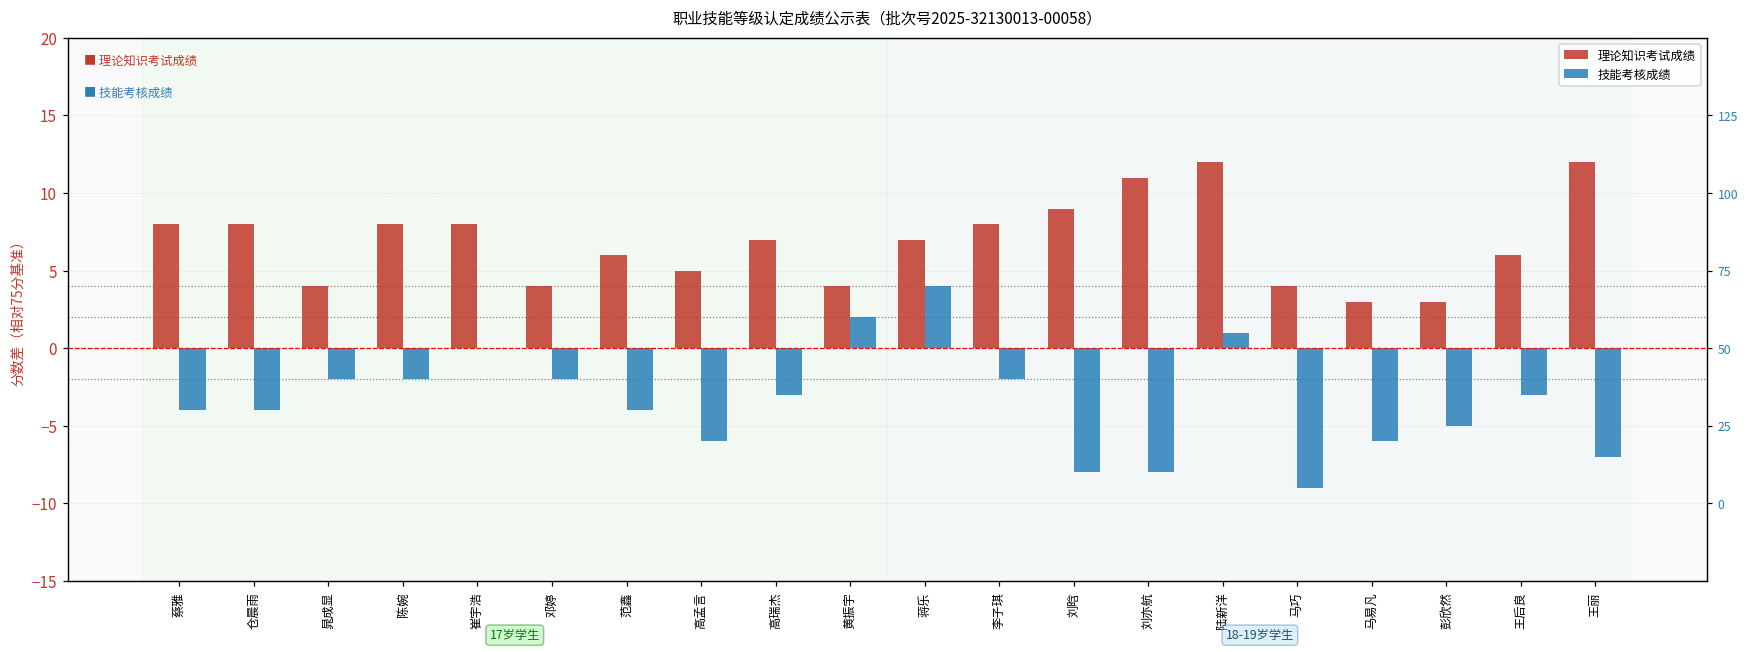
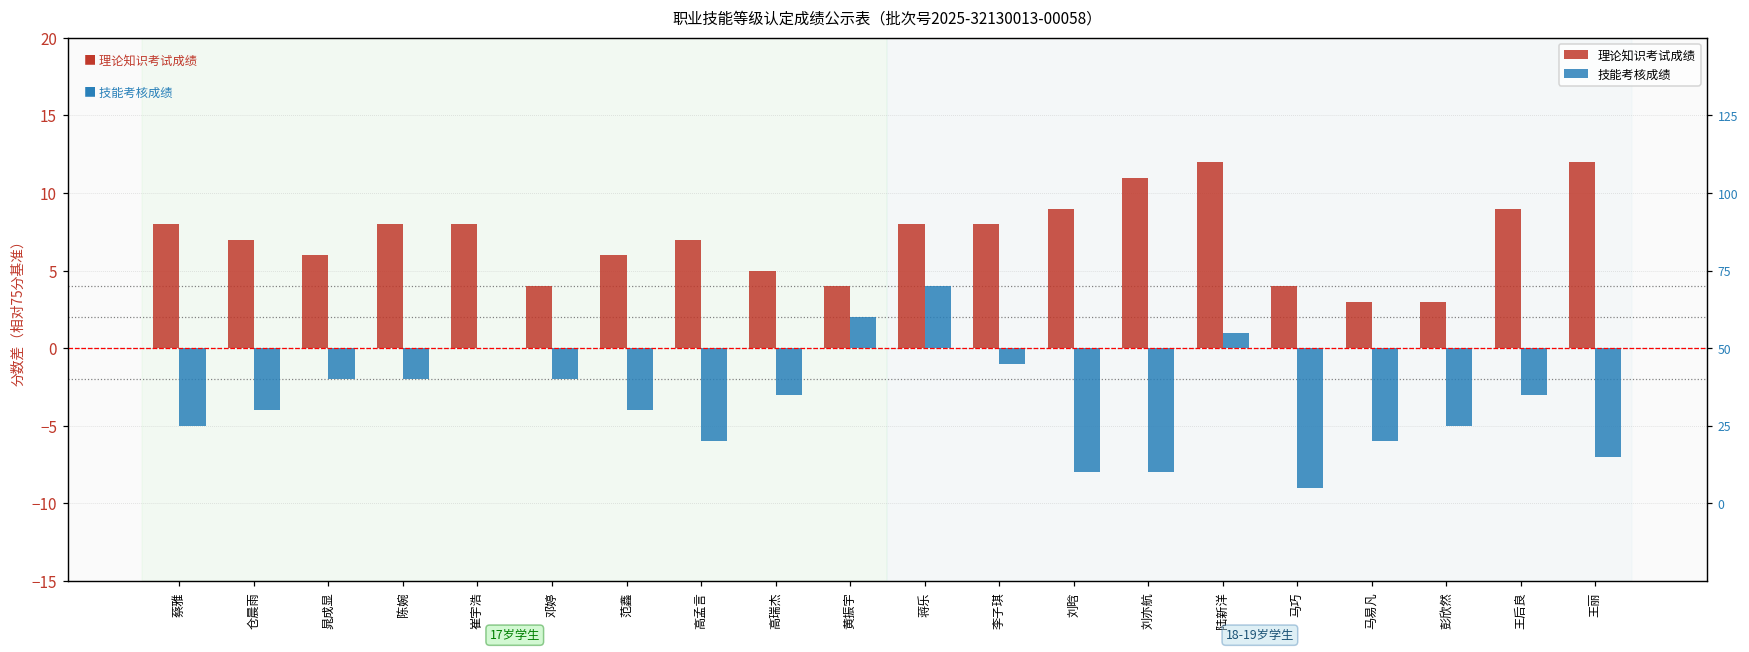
技能考核成绩, 蔡雅: -4.0 -> -5.0
理论知识考试成绩, 仓晨雨: 8.0 -> 7.0
理论知识考试成绩, 晁成显: 4.0 -> 6.0
理论知识考试成绩, 高孟言: 5.0 -> 7.0
理论知识考试成绩, 高瑞杰: 7.0 -> 5.0
理论知识考试成绩, 蒋乐: 7.0 -> 8.0
技能考核成绩, 李子琪: -2.0 -> -1.0
理论知识考试成绩, 王后良: 6.0 -> 9.0
